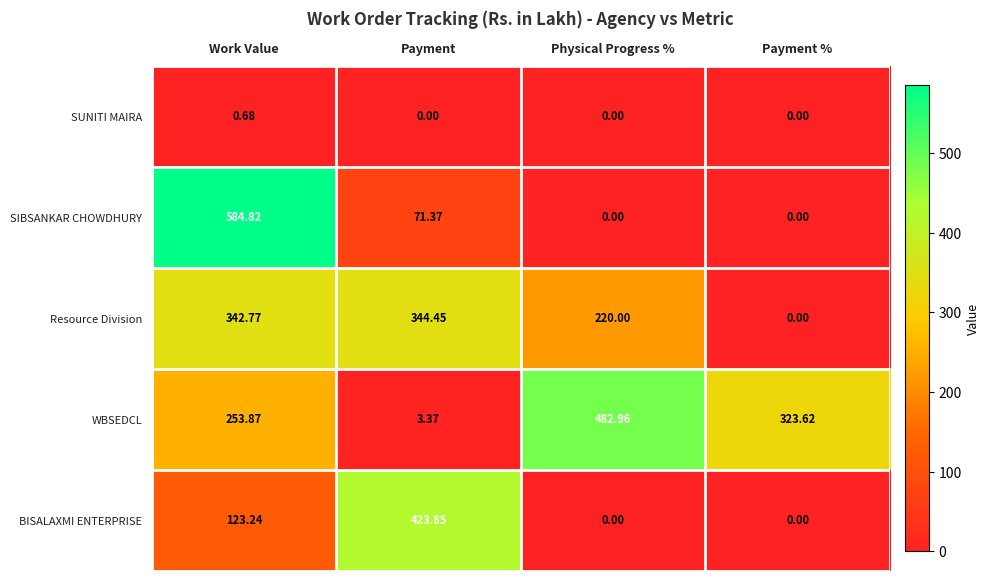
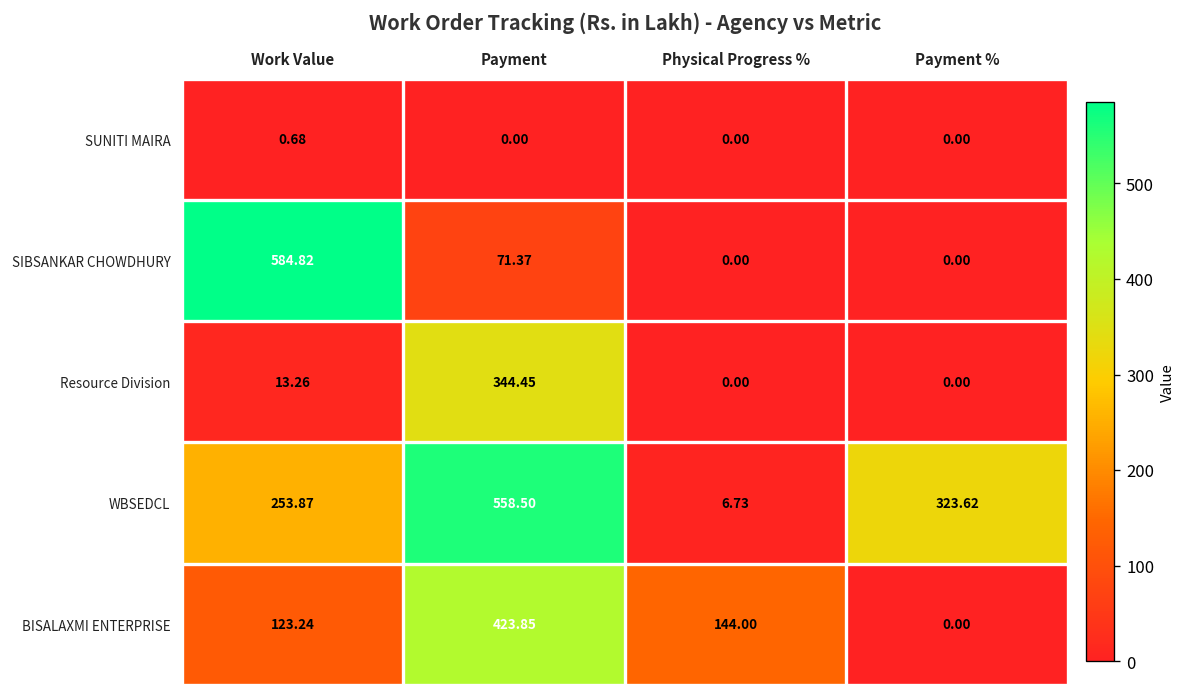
Resource Division, Work Value: 342.77 -> 13.26
Resource Division, Physical Progress %: 220.00 -> 0.00
WBSEDCL, Payment: 3.37 -> 558.50
WBSEDCL, Physical Progress %: 482.96 -> 6.73
BISALAXMI ENTERPRISE, Physical Progress %: 0.00 -> 144.00
